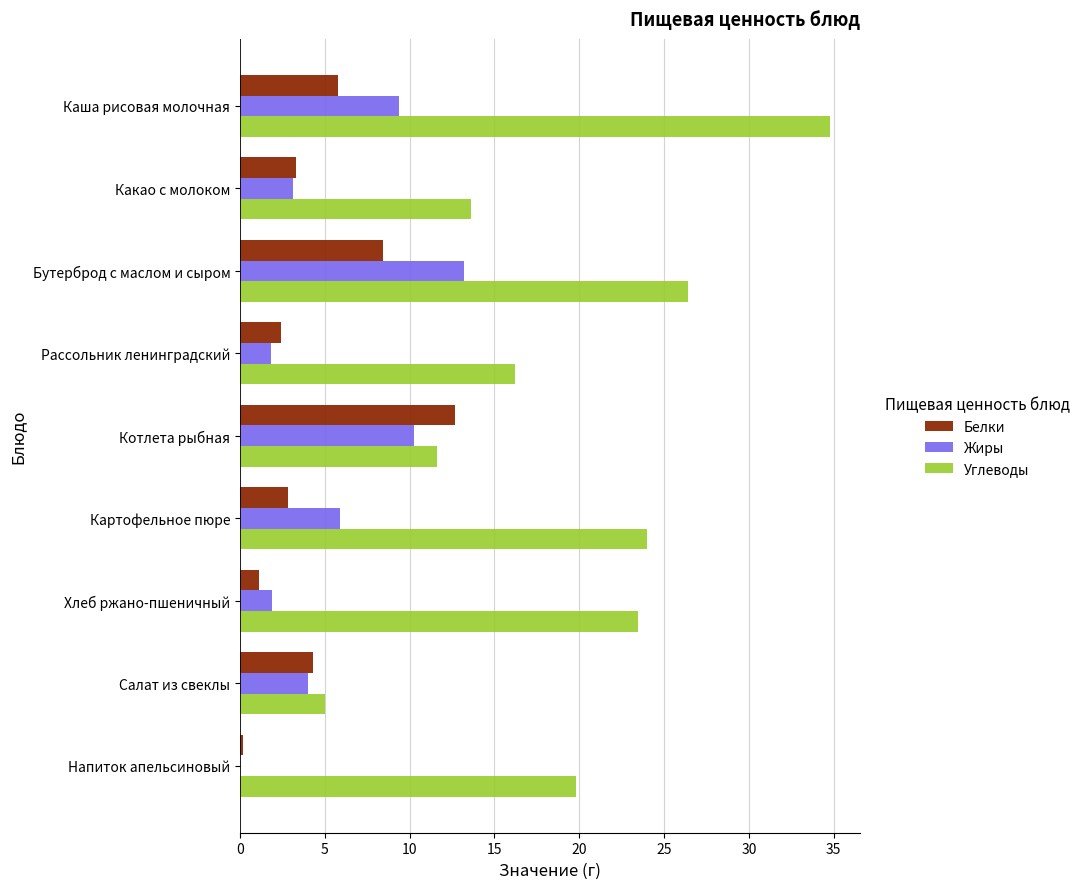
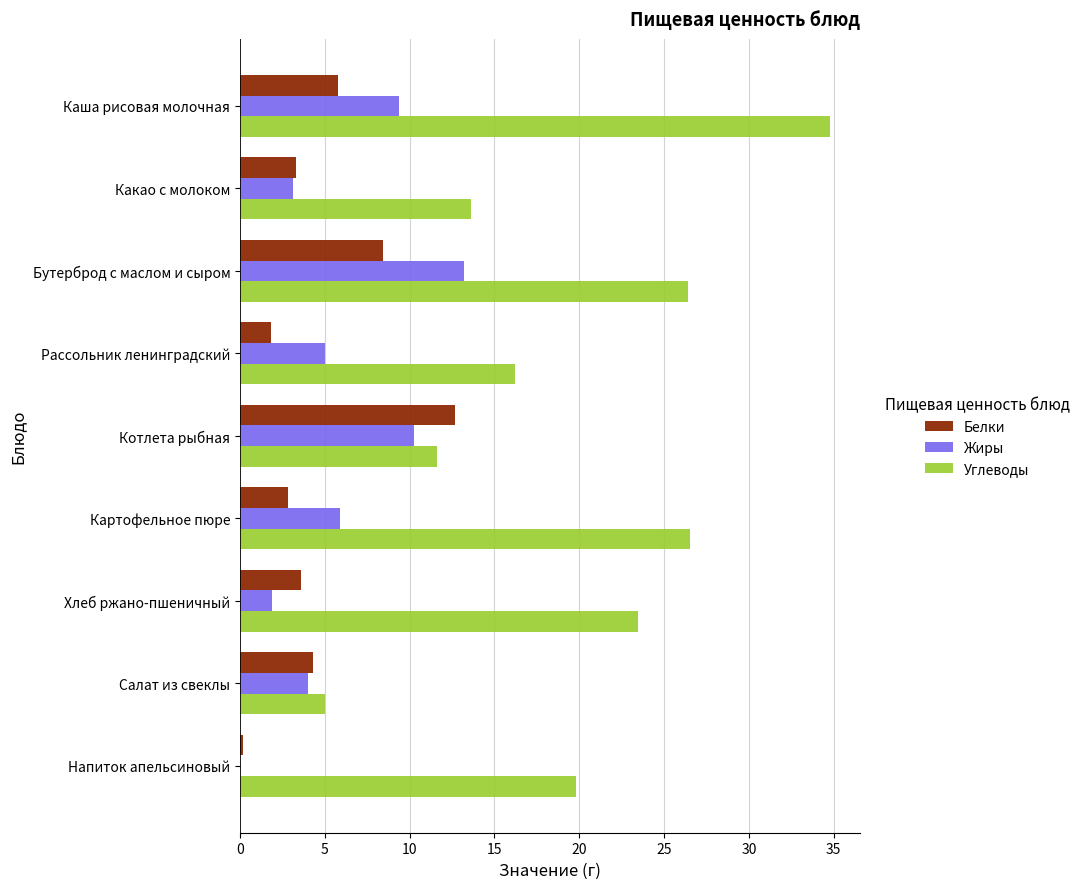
Белки, Рассольник ленинградский: 2.4 -> 1.8
Жиры, Рассольник ленинградский: 1.8 -> 5.0
Углеводы, Картофельное пюре: 24.0 -> 26.5
Белки, Хлеб ржано-пшеничный: 1.1 -> 3.6
